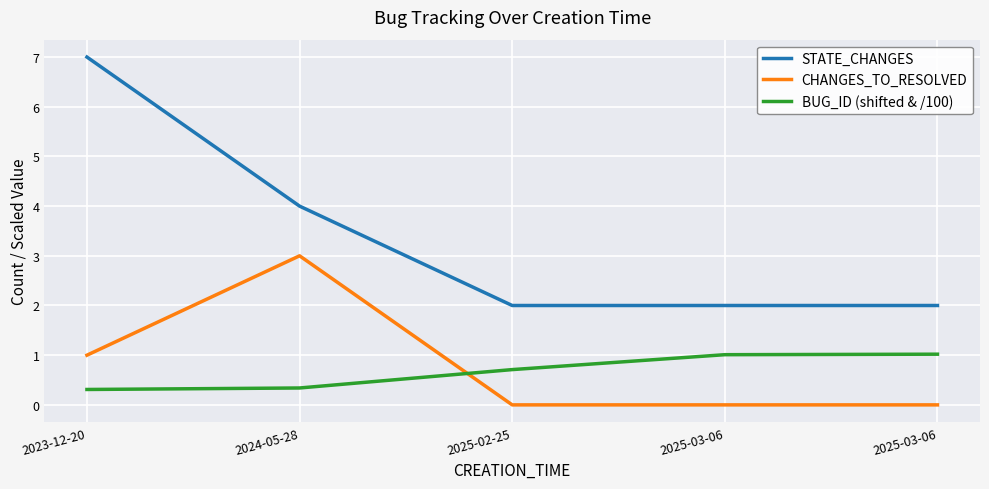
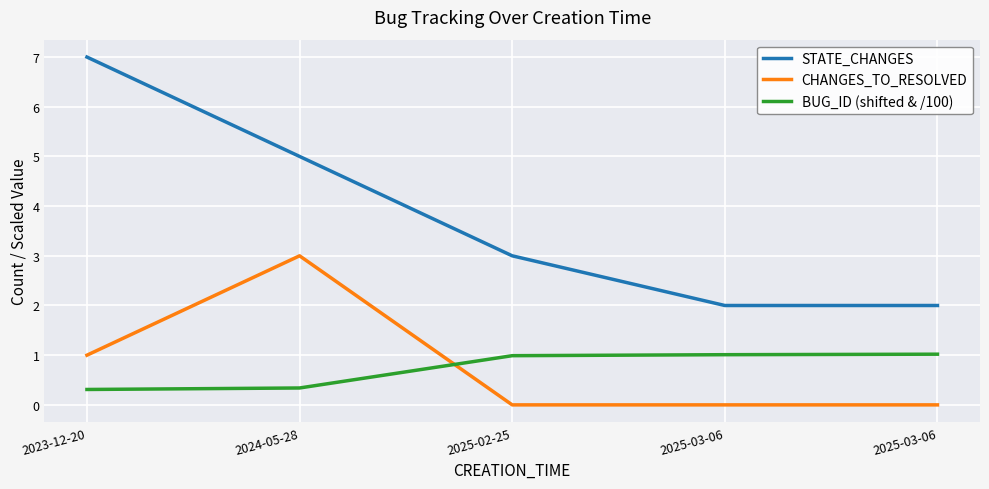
STATE_CHANGES, 2024-05-28: 4 -> 5
STATE_CHANGES, 2025-02-25: 2 -> 3
BUG_ID (shifted & /100), 2025-02-25: 0.7 -> 1.0
